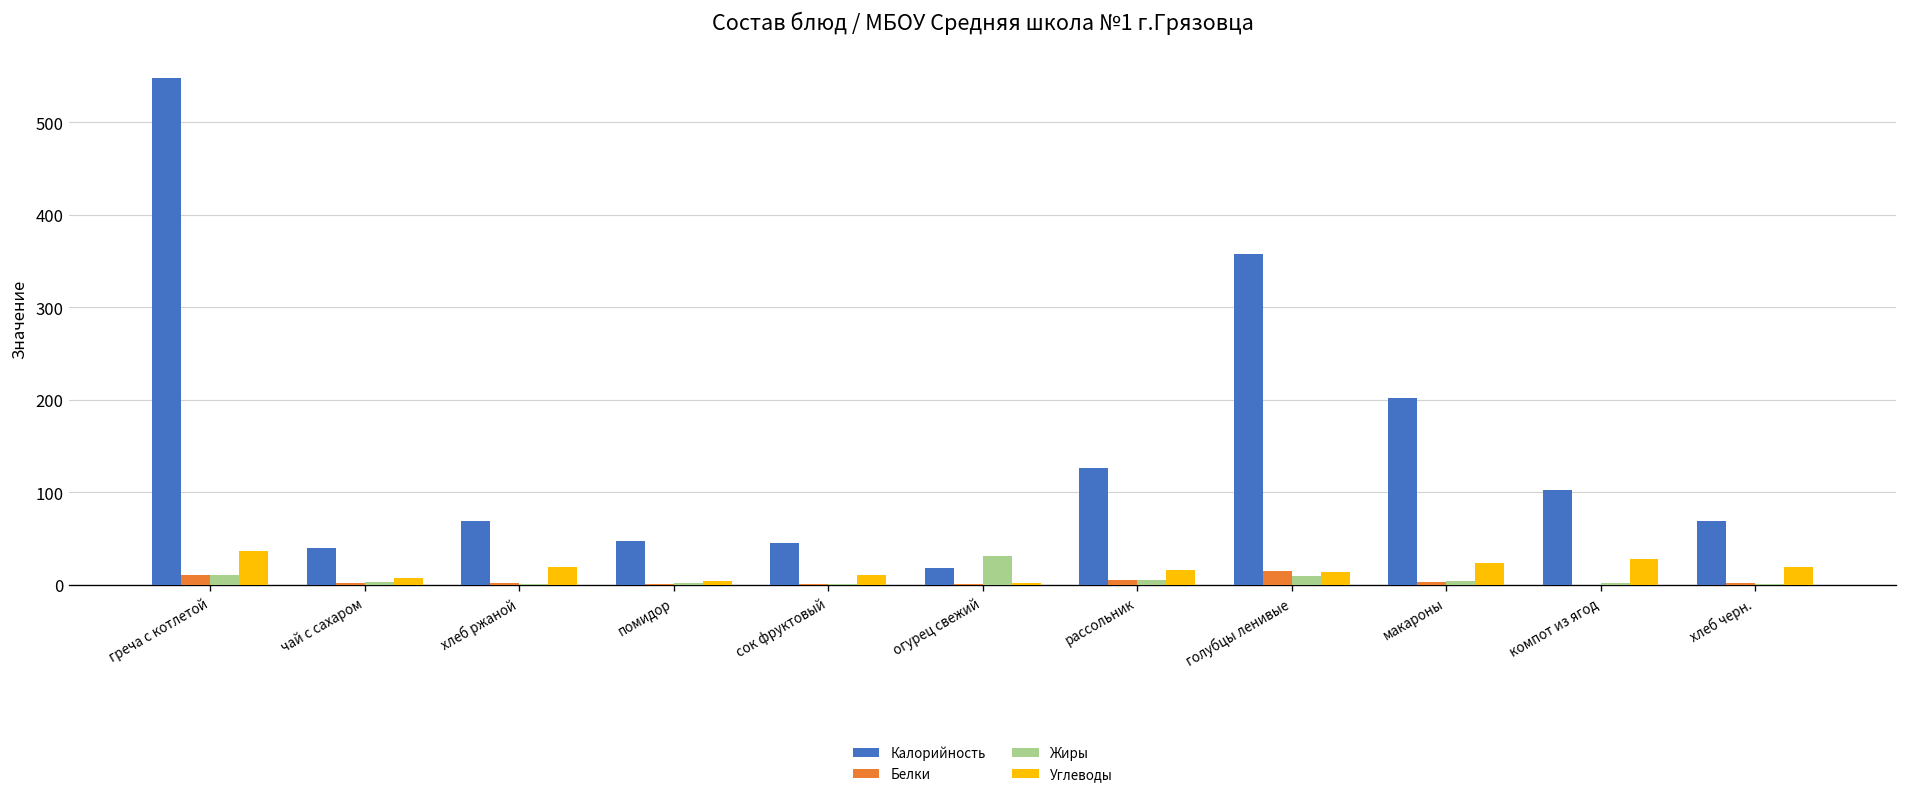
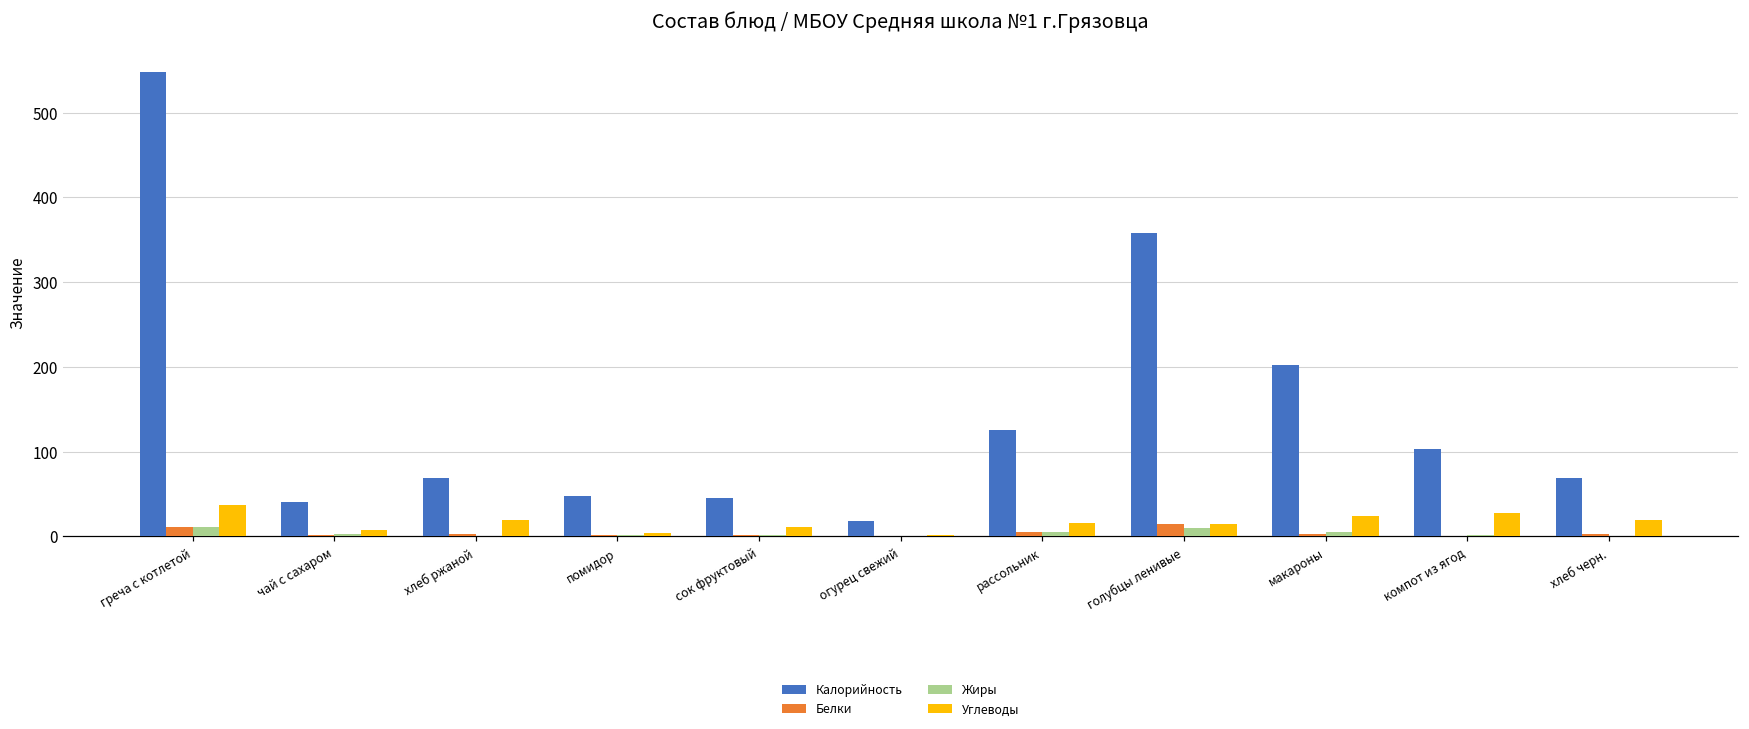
Жиры, огурец свежий: 30 -> 0
